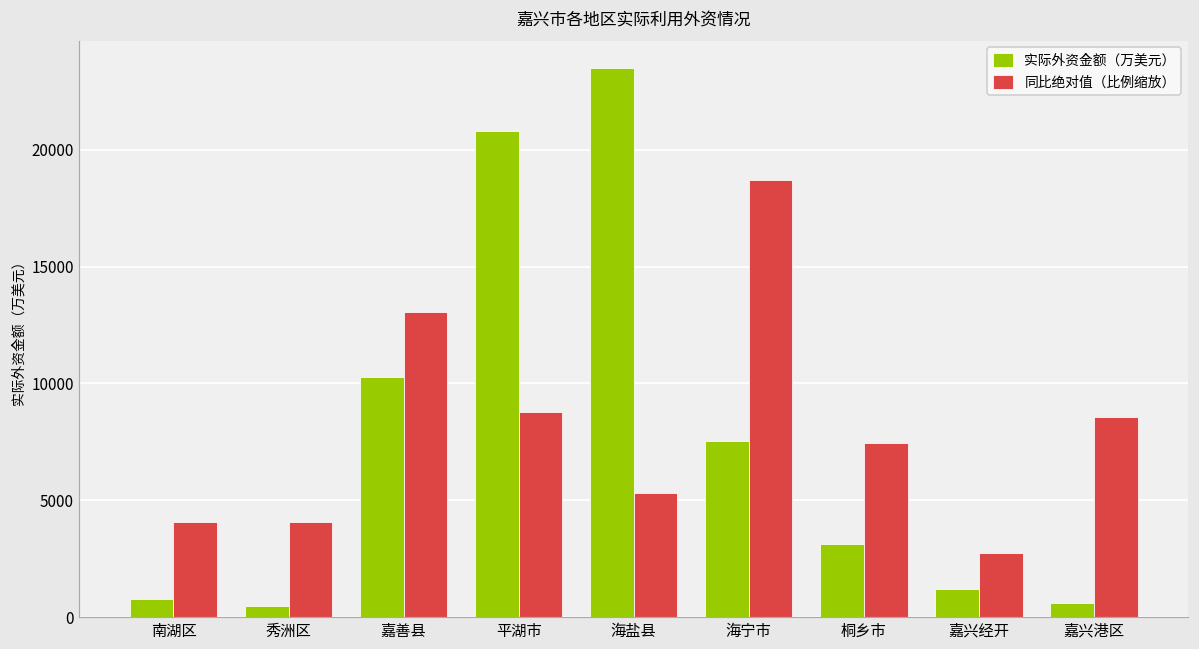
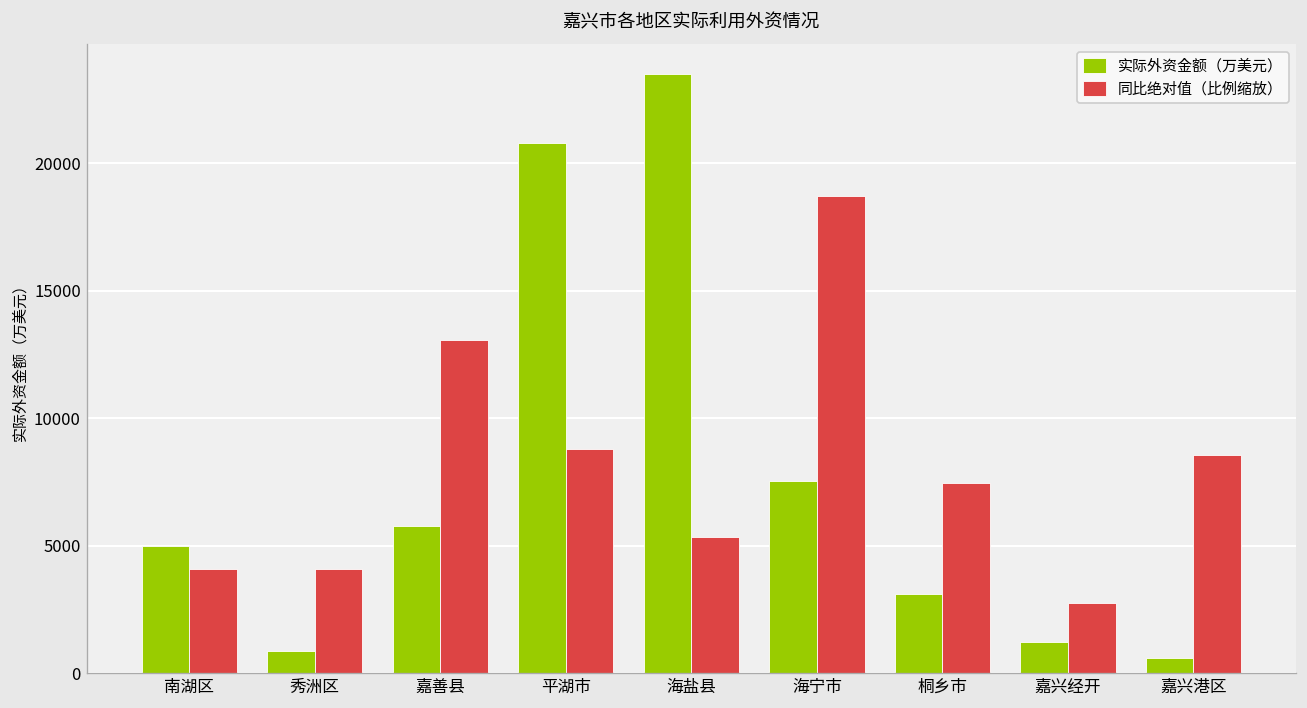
实际外资金额（万美元）, 南湖区: 800 -> 5000
实际外资金额（万美元）, 秀洲区: 500 -> 900
实际外资金额（万美元）, 嘉善县: 10300 -> 5800
